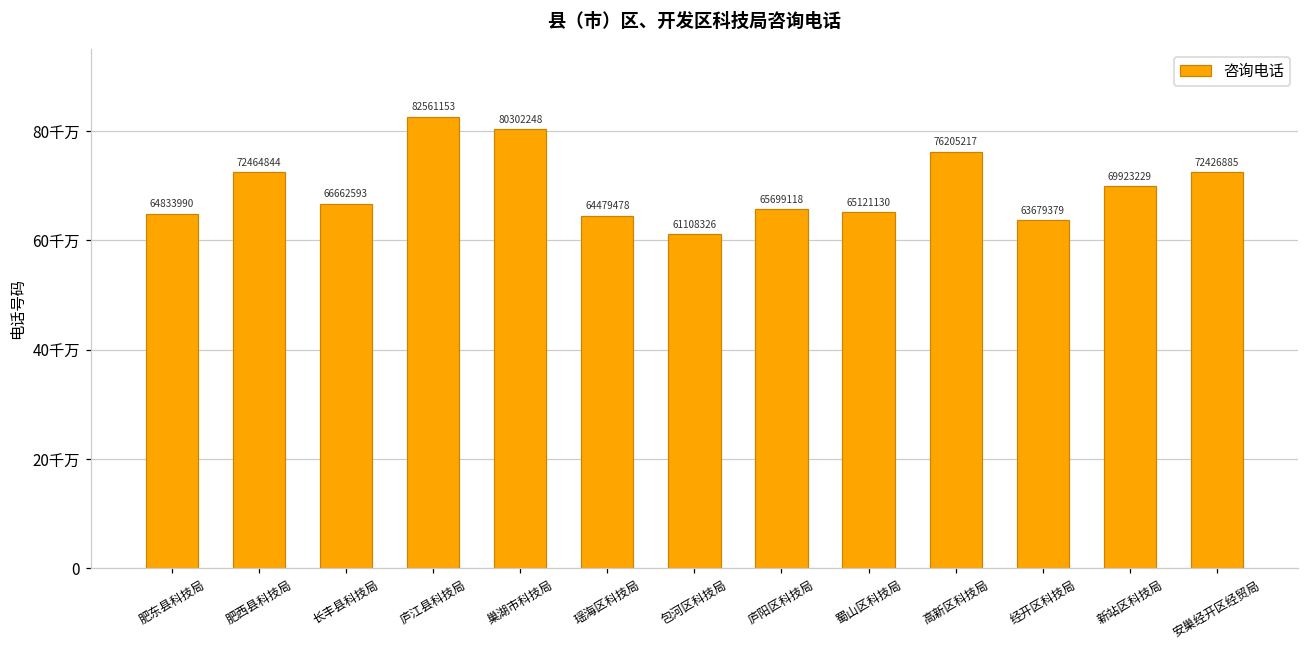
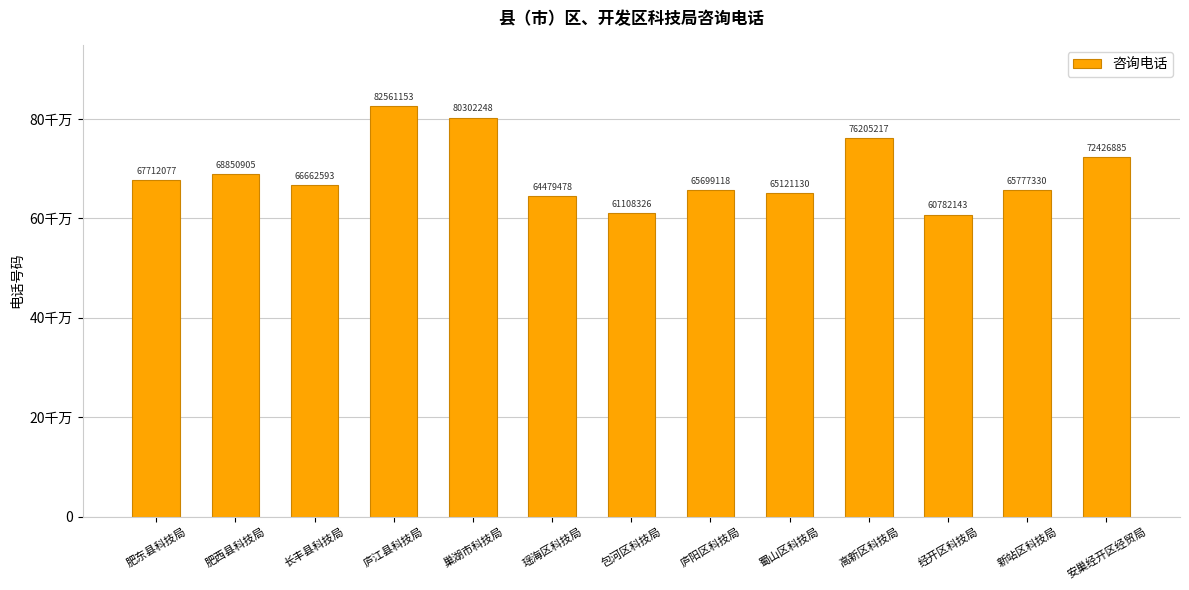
肥东县科技局: 64833990 -> 67712077
肥西县科技局: 72464844 -> 68850905
经开区科技局: 63679379 -> 60782143
新站区科技局: 69923229 -> 65777330
